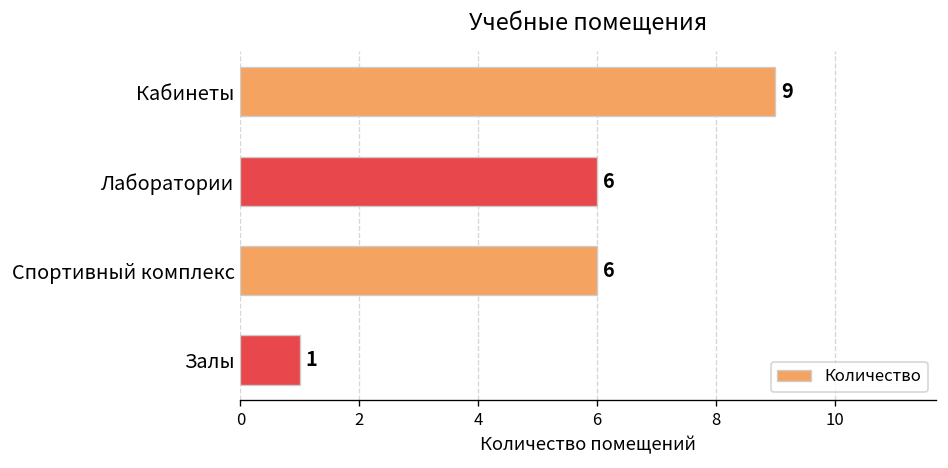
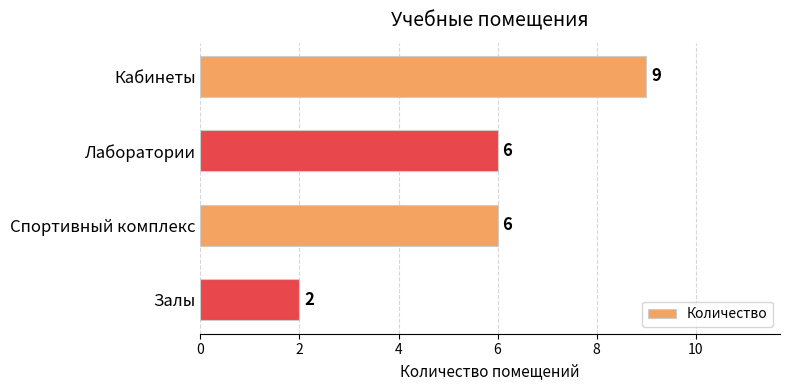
Залы: 1 -> 2
